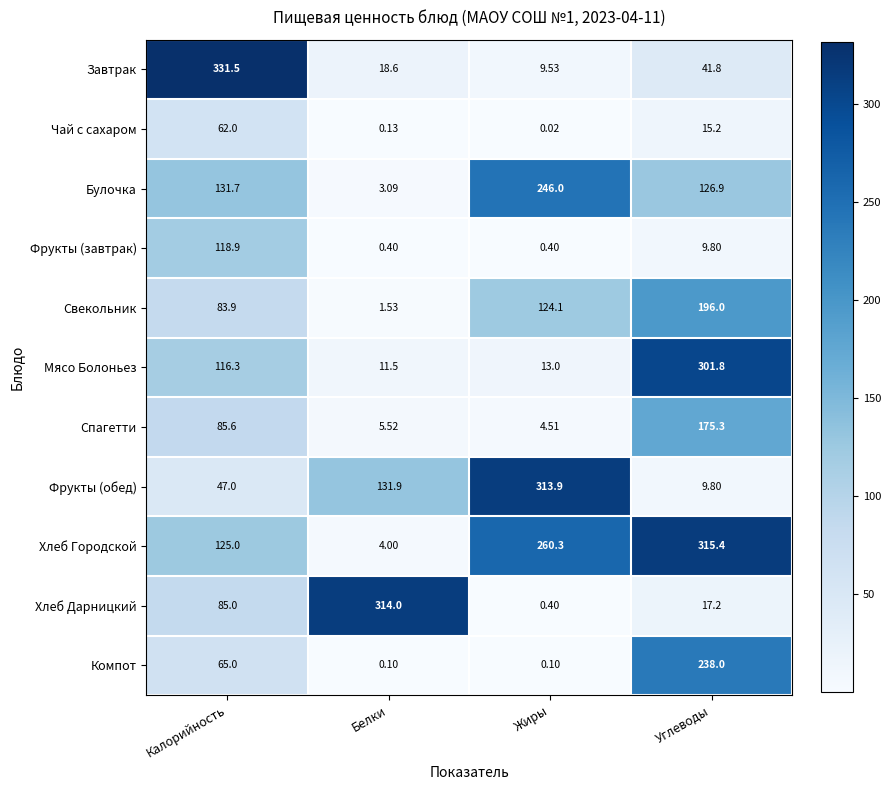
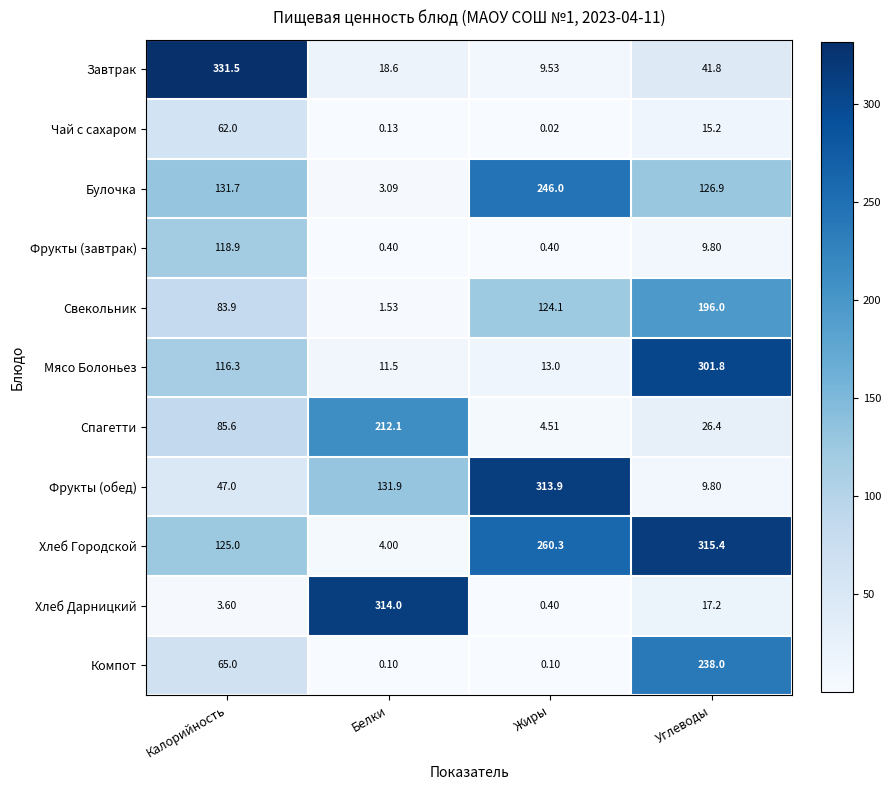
Спагетти, Белки: 5.52 -> 212.1
Спагетти, Углеводы: 175.3 -> 26.4
Хлеб Дарницкий, Калорийность: 85.0 -> 3.60
